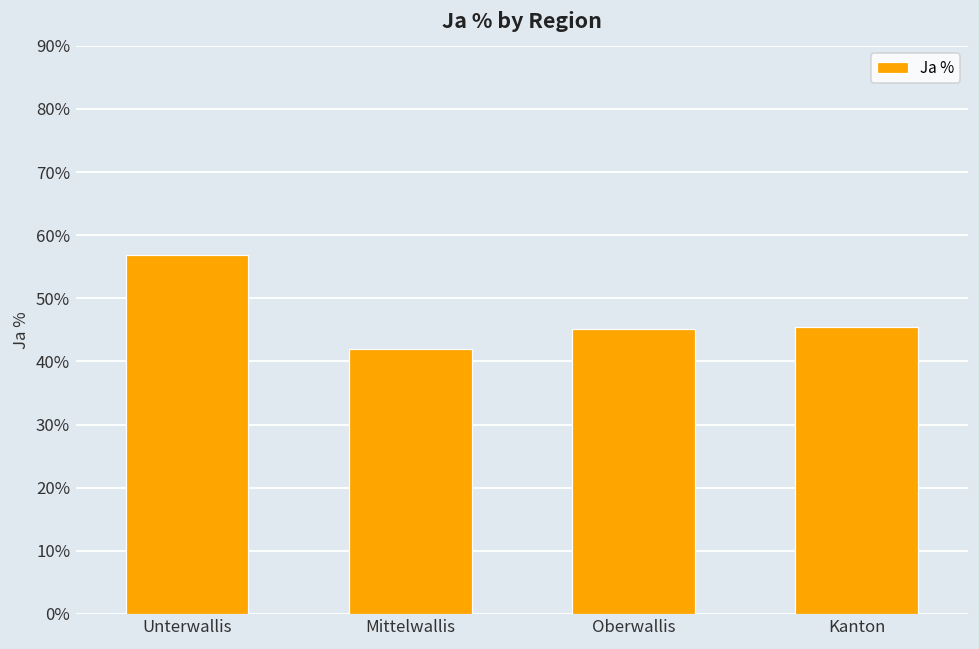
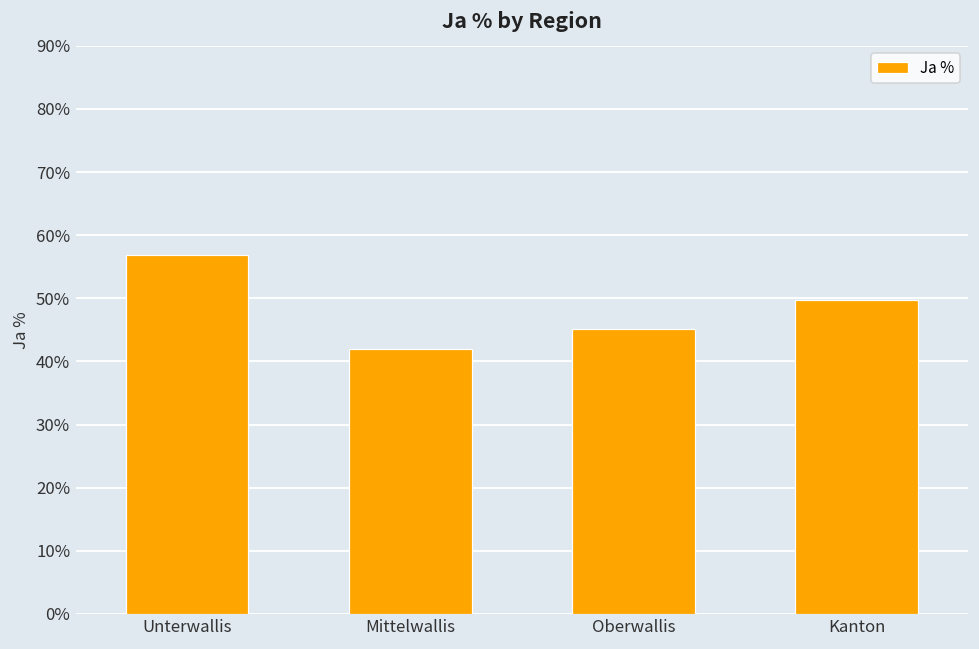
Kanton: 45% -> 50%
